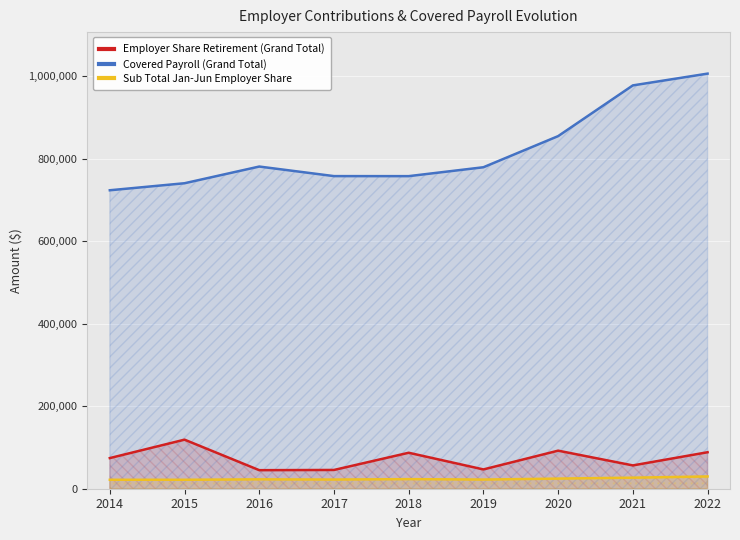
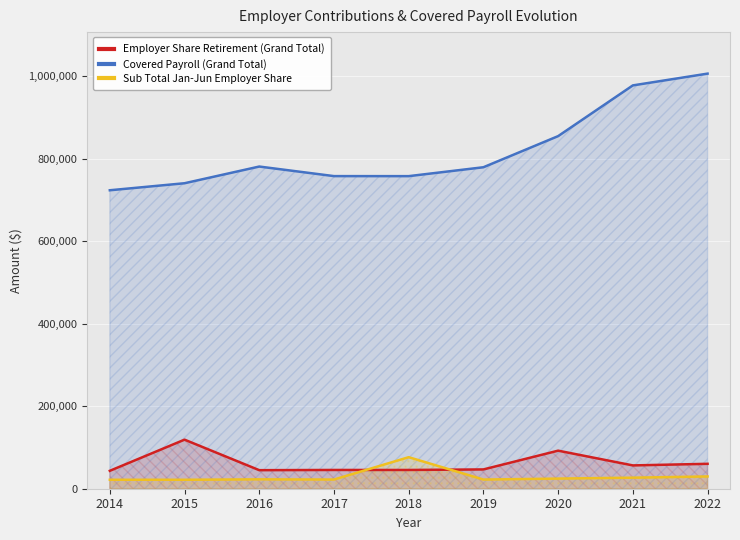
Employer Share Retirement (Grand Total), 2014: 70,000 -> 40,000
Employer Share Retirement (Grand Total), 2018: 90,000 -> 50,000
Sub Total Jan-Jun Employer Share, 2018: 20,000 -> 80,000
Employer Share Retirement (Grand Total), 2022: 90,000 -> 60,000
